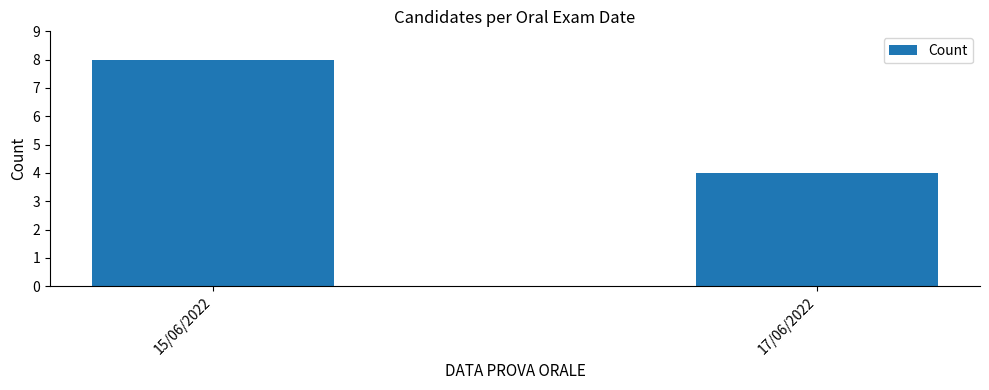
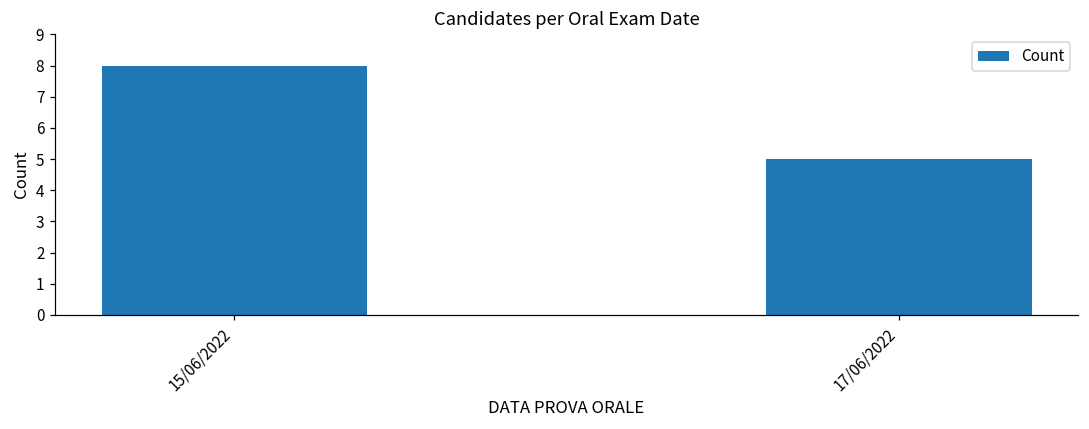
17/06/2022: 4 -> 5
